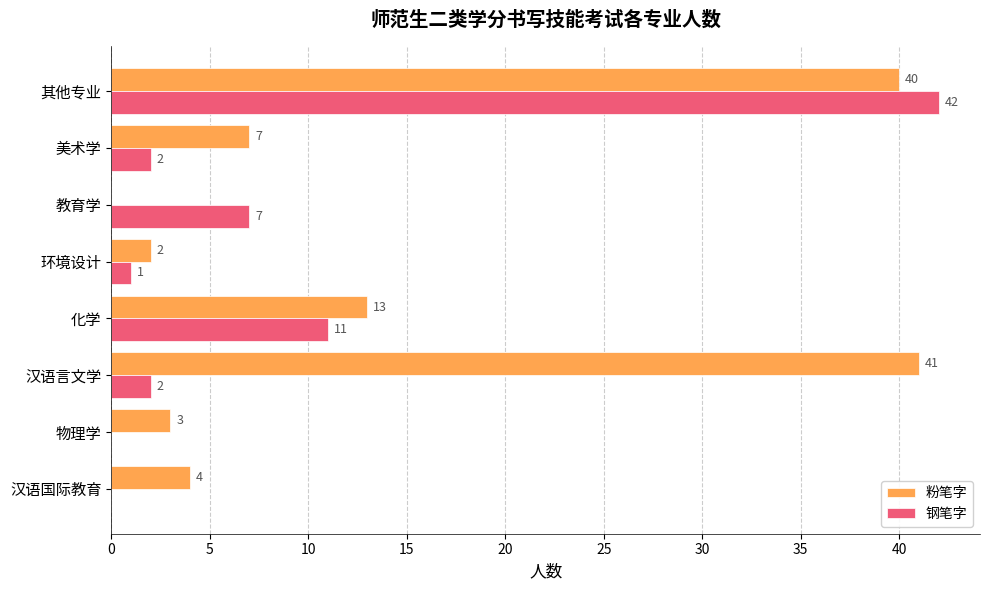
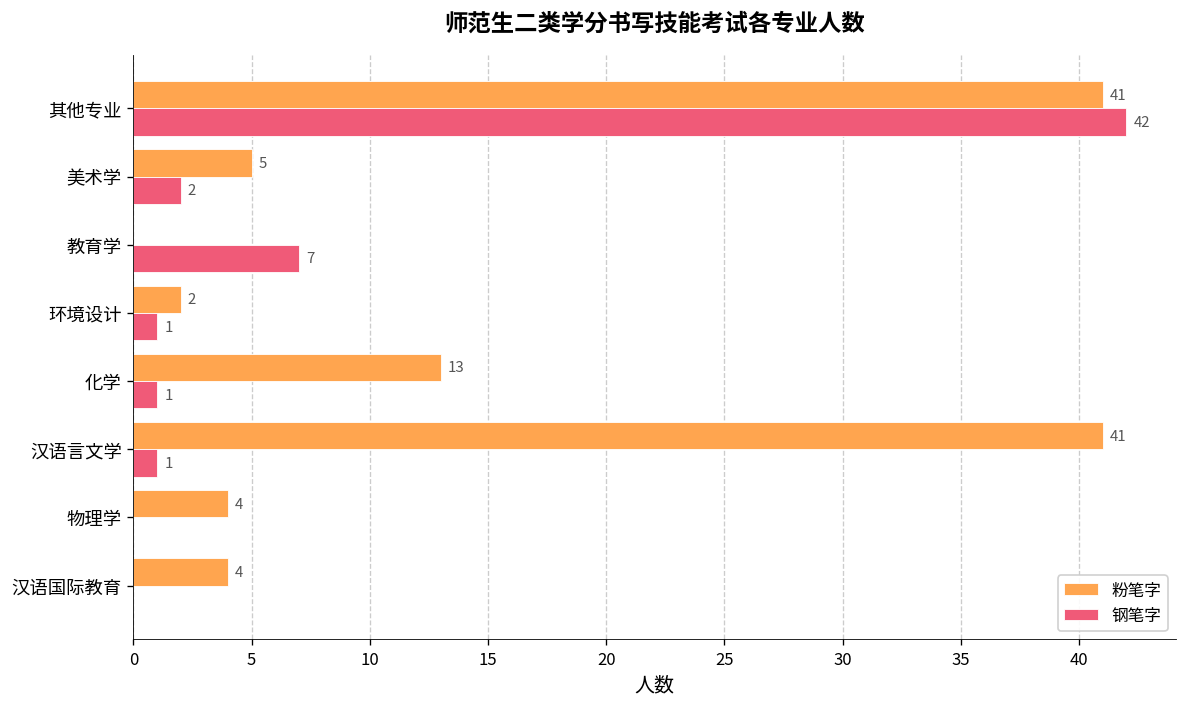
粉笔字, 其他专业: 40 -> 41
粉笔字, 美术学: 7 -> 5
钢笔字, 化学: 11 -> 1
钢笔字, 汉语言文学: 2 -> 1
粉笔字, 物理学: 3 -> 4
